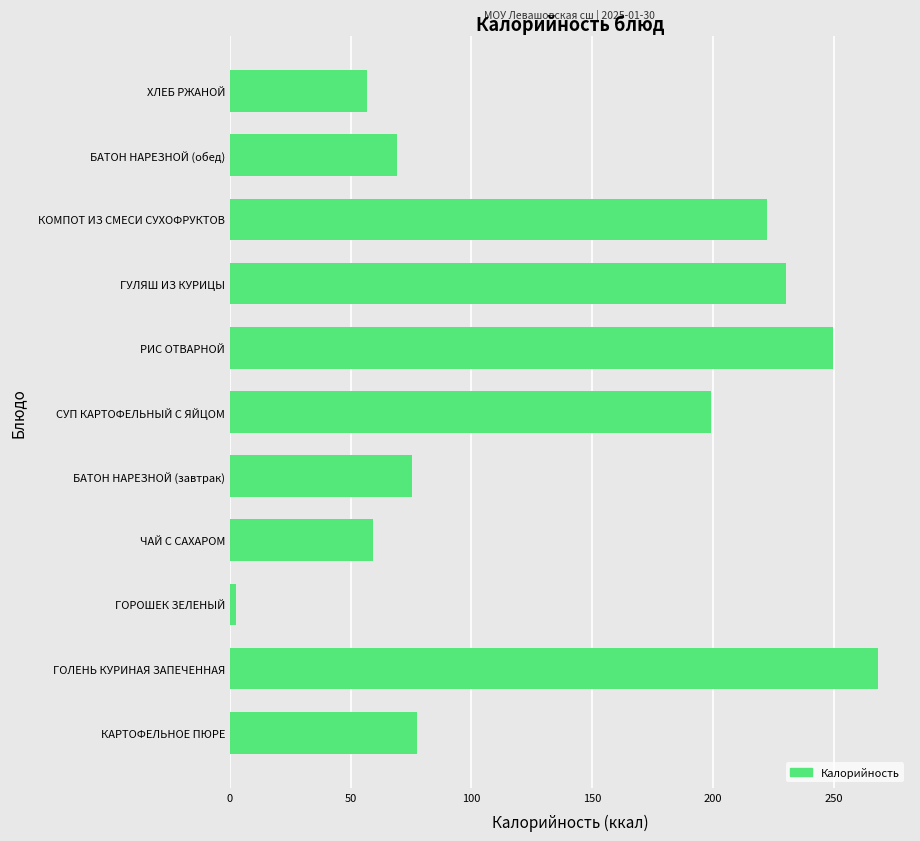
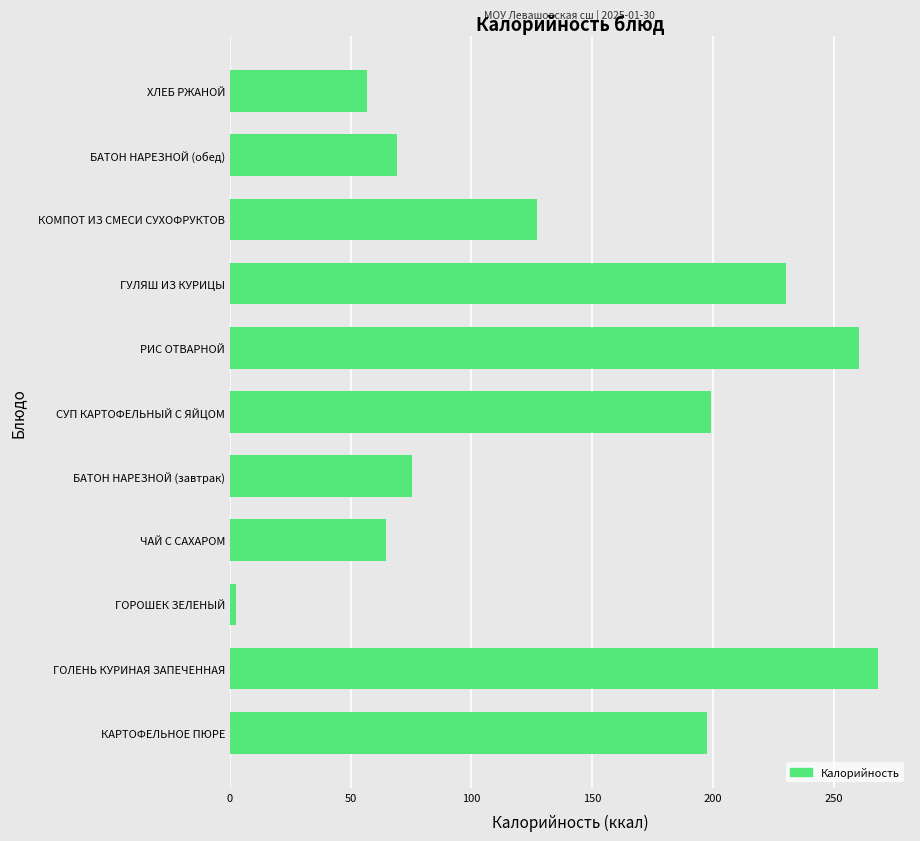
КОМПОТ ИЗ СМЕСИ СУХОФРУКТОВ: 222 -> 127
РИС ОТВАРНОЙ: 250 -> 260
ЧАЙ С САХАРОМ: 59 -> 65
КАРТОФЕЛЬНОЕ ПЮРЕ: 78 -> 198
